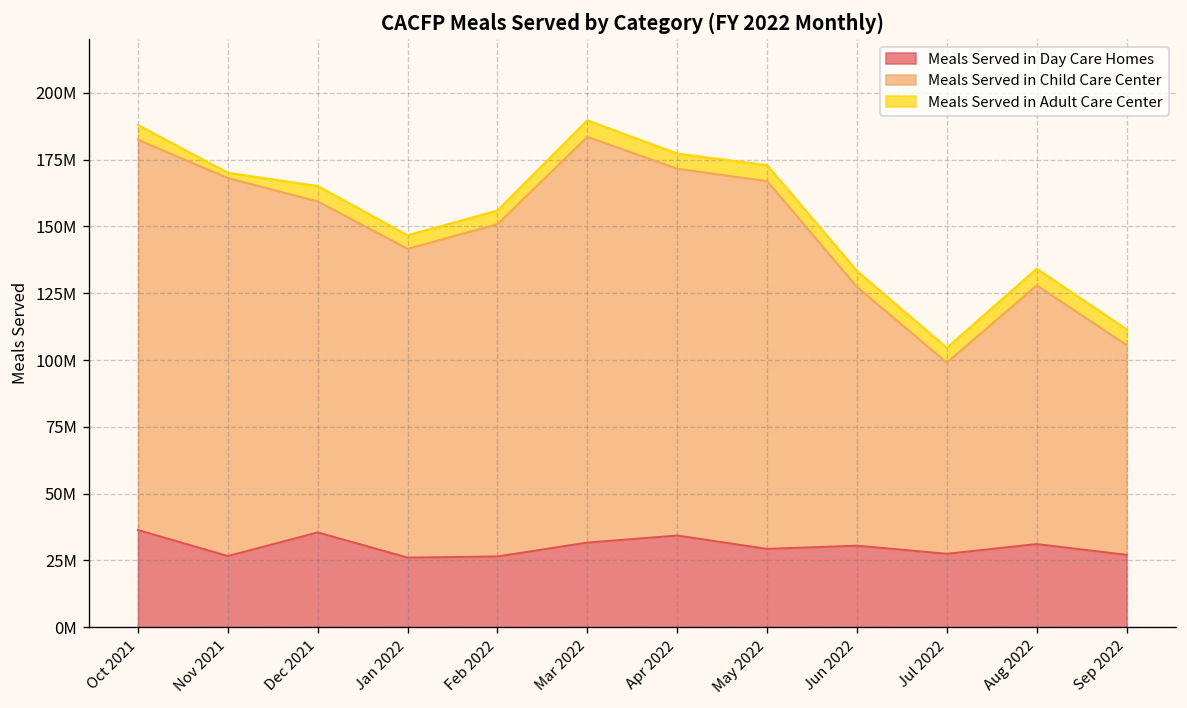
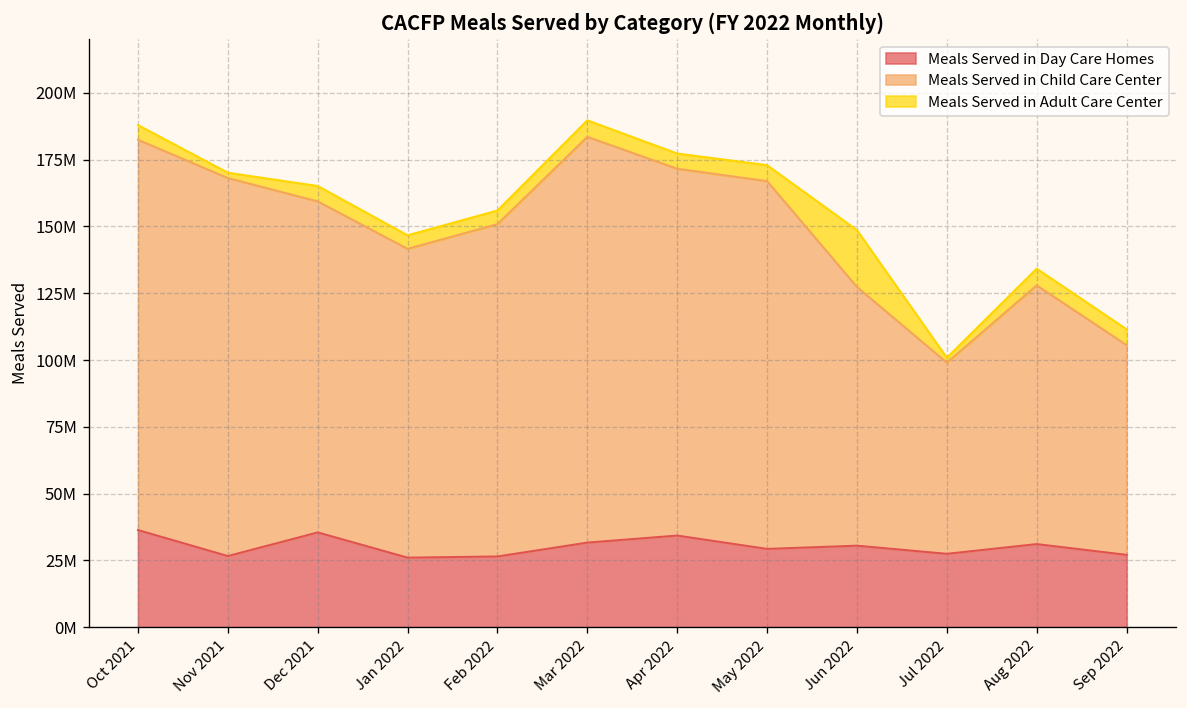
Meals Served in Adult Care Center, Jun 2022: 6000000 -> 21000000
Meals Served in Adult Care Center, Jul 2022: 6000000 -> 2000000
